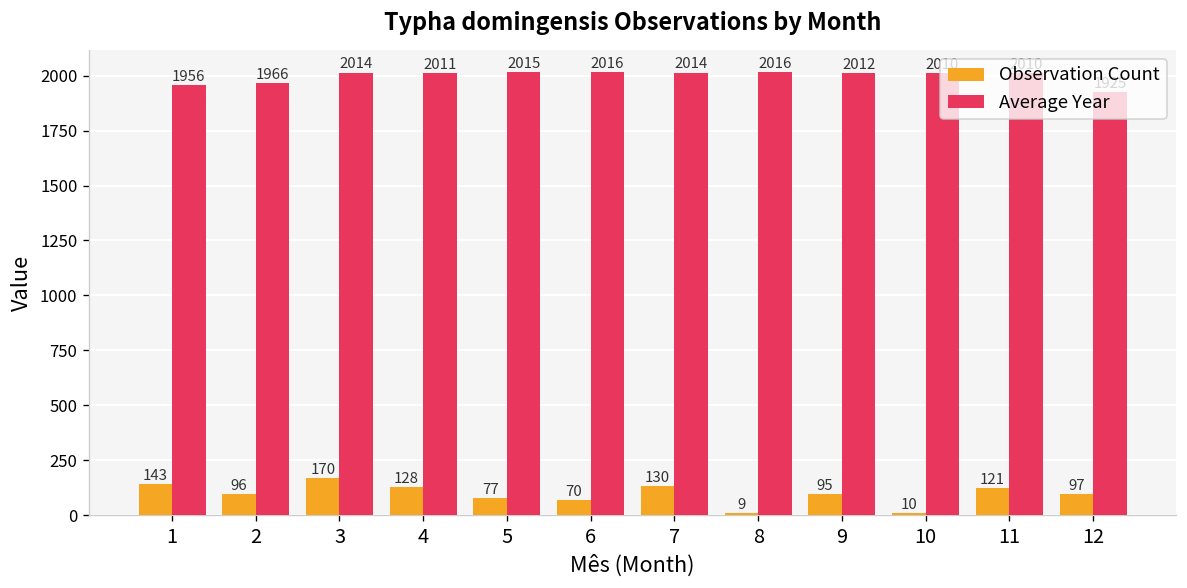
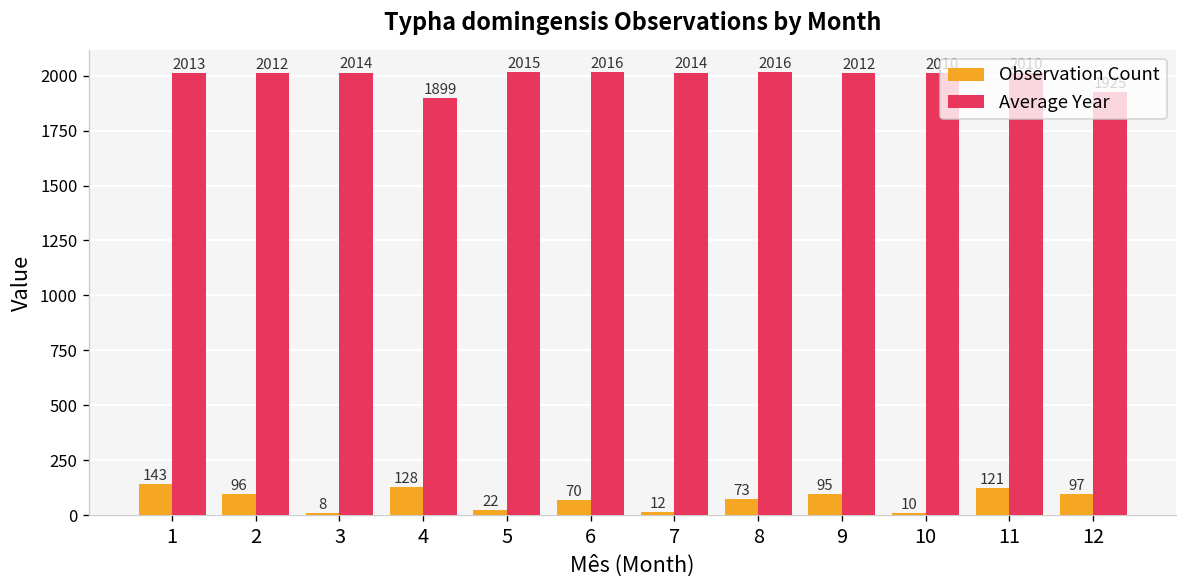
Average Year, 1: 1956 -> 2013
Average Year, 2: 1966 -> 2012
Observation Count, 3: 170 -> 8
Average Year, 4: 2011 -> 1899
Observation Count, 5: 77 -> 22
Observation Count, 7: 130 -> 12
Observation Count, 8: 9 -> 73
